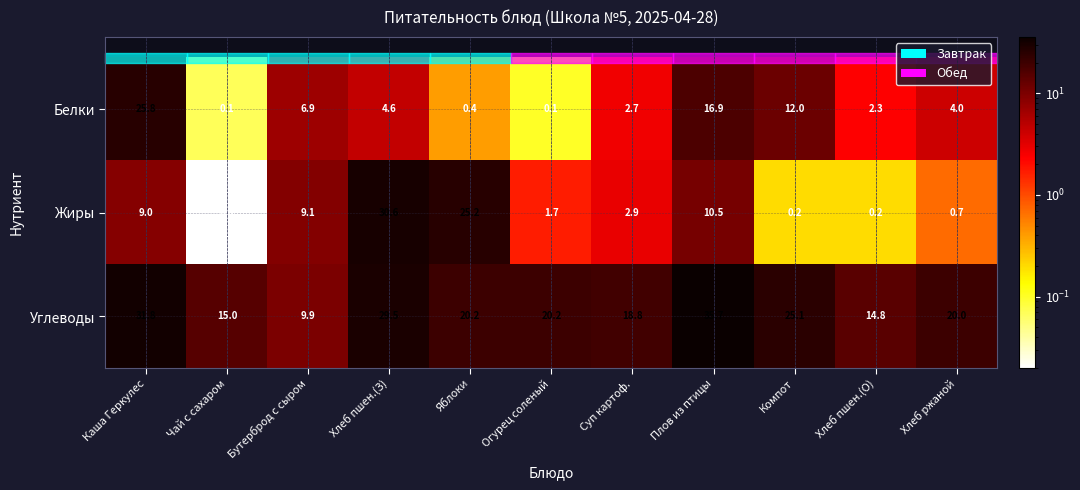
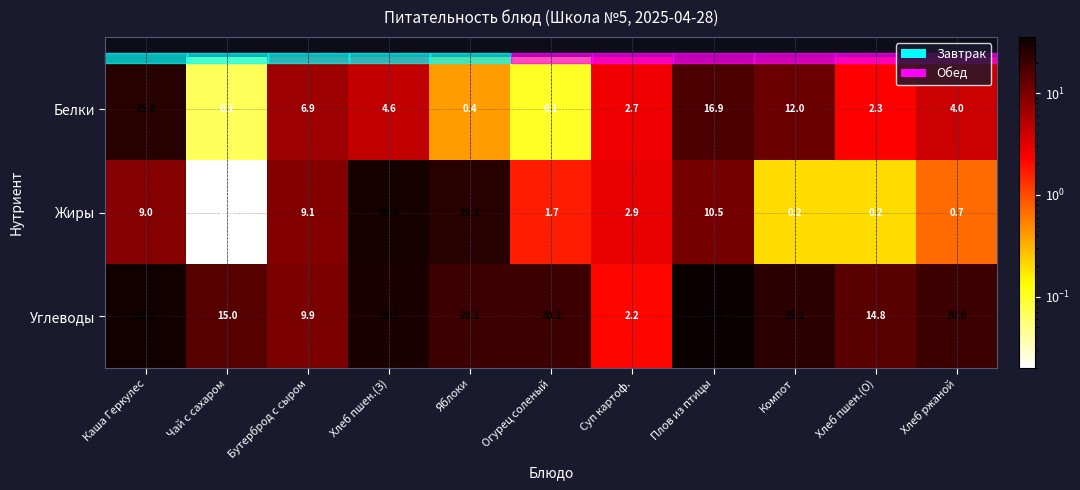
Углеводы, Суп картоф.: 18.8 -> 2.2
